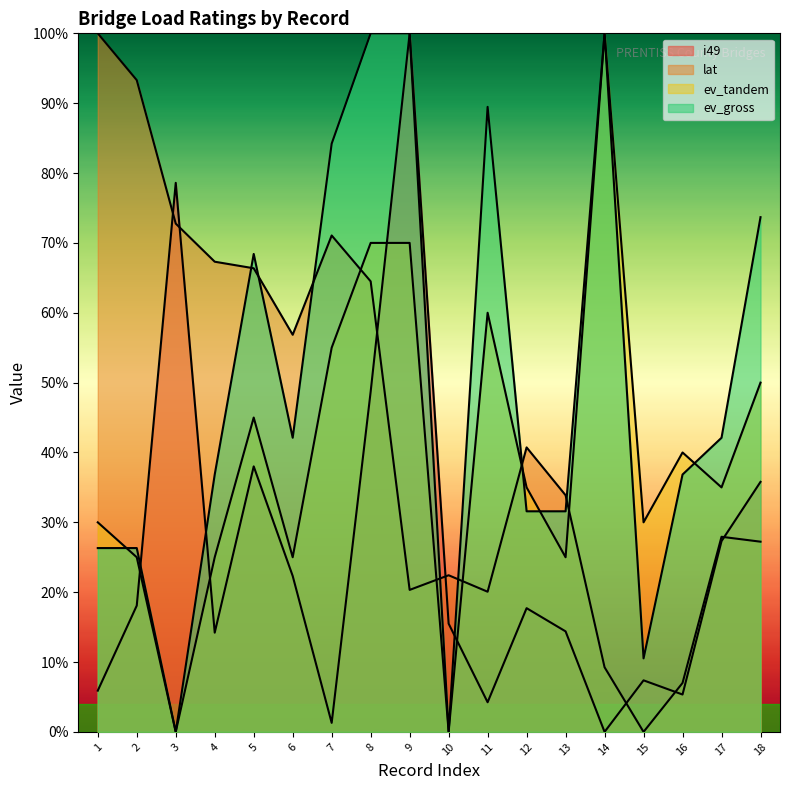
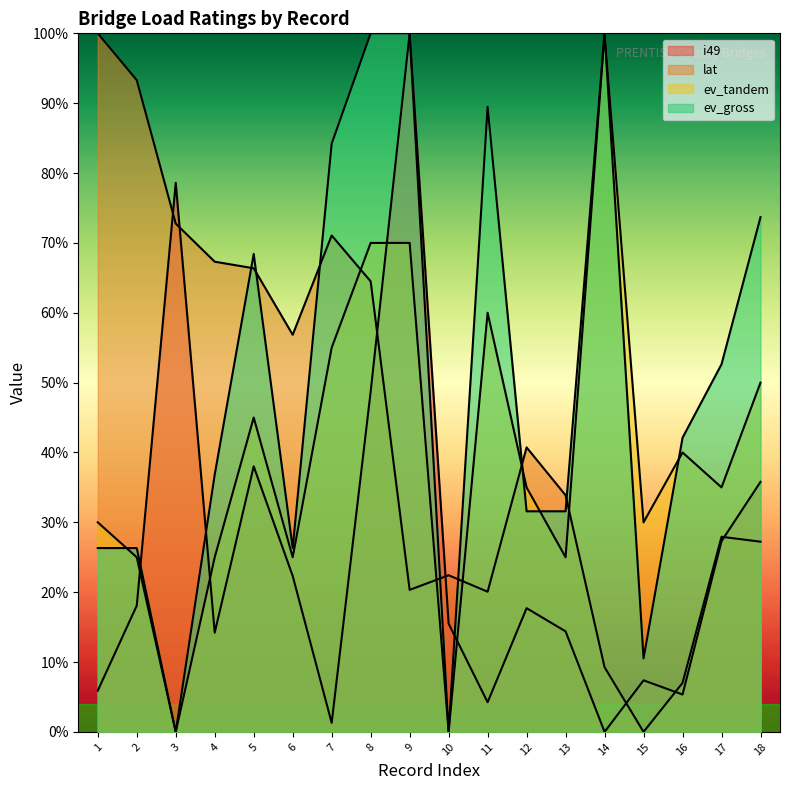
ev_gross, 6: 42% -> 26%
ev_gross, 16: 37% -> 42%
ev_gross, 17: 42% -> 53%
